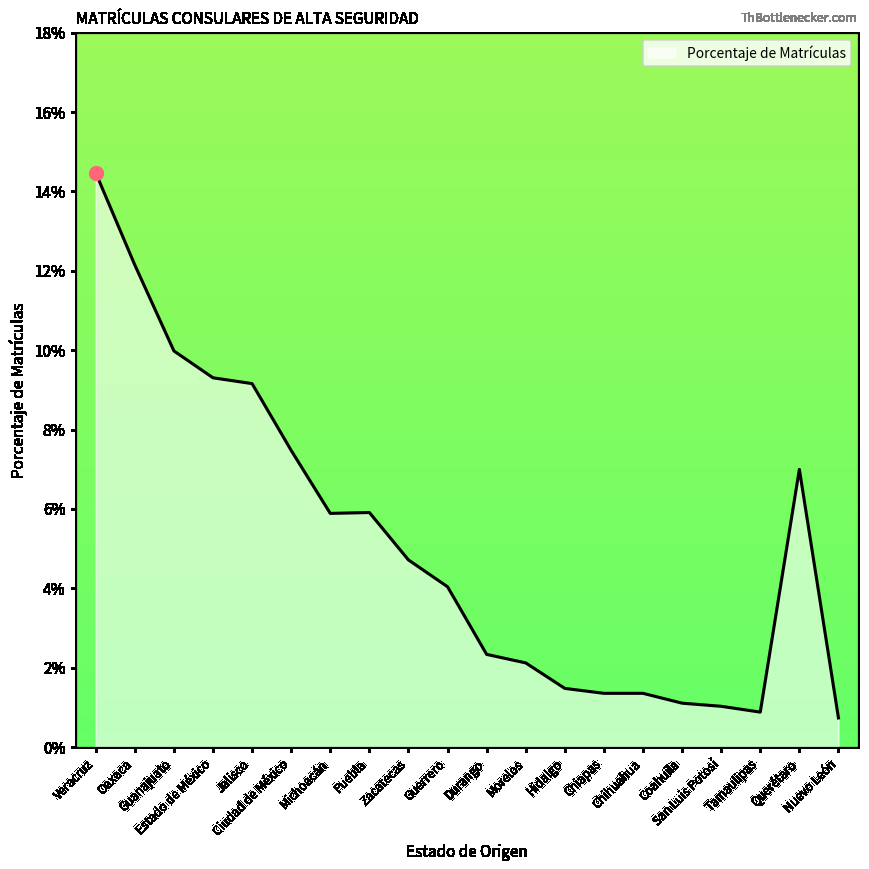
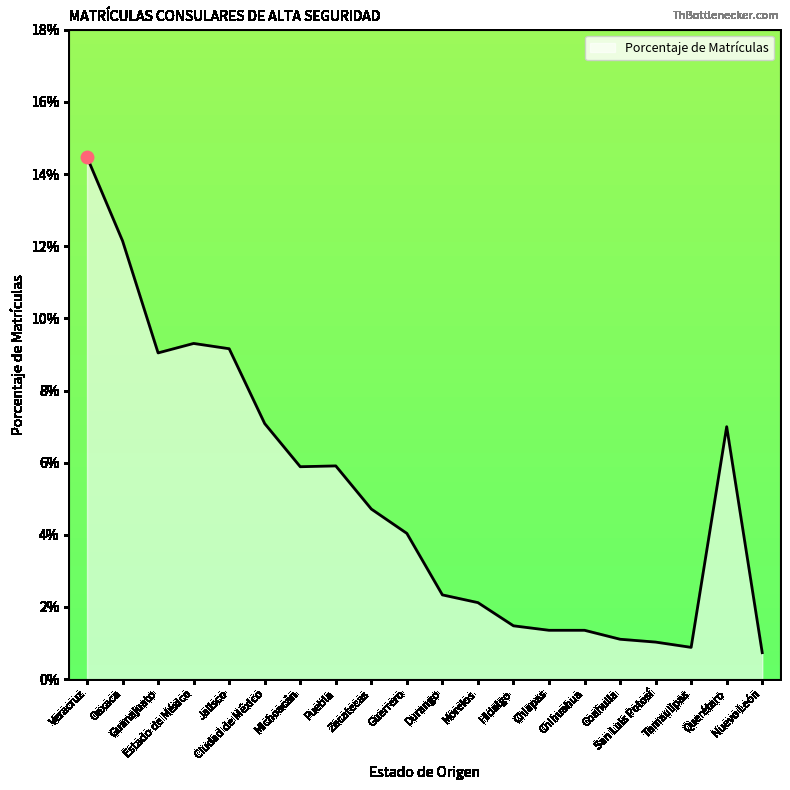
Porcentaje de Matrículas, Guanajuato: 10.0% -> 9.0%
Porcentaje de Matrículas, Ciudad de México: 7.5% -> 7.1%
